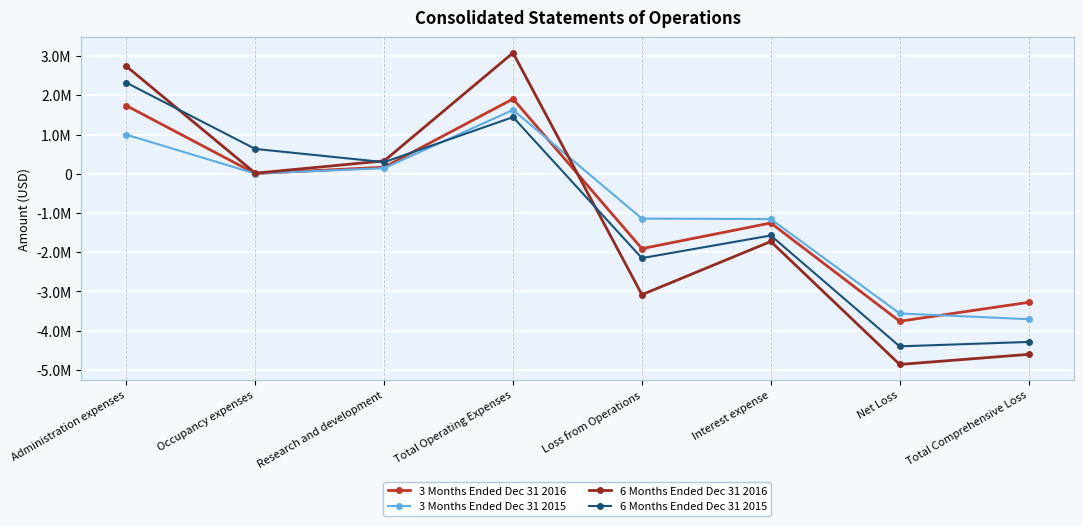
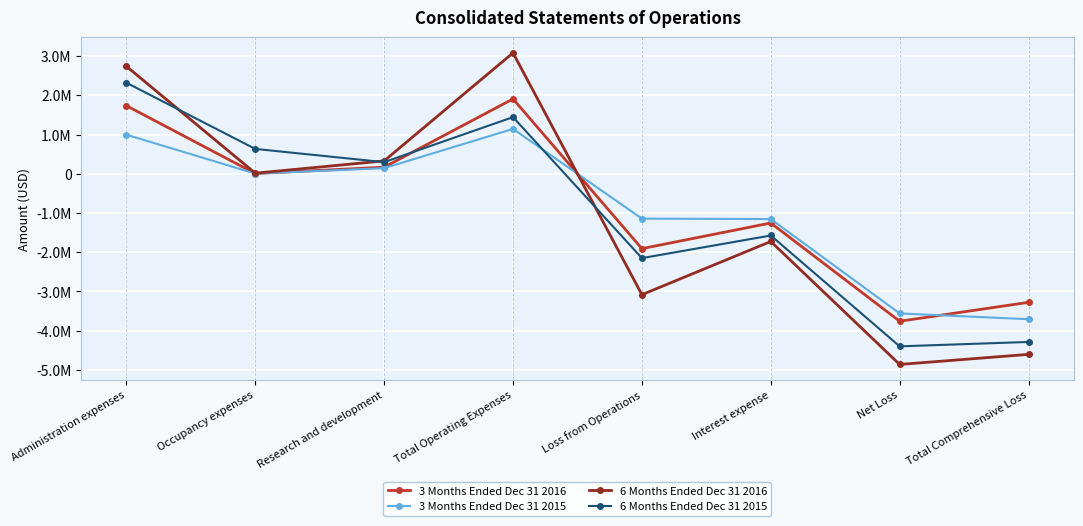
3 Months Ended Dec 31 2015, Total Operating Expenses: 1600000 -> 1100000
